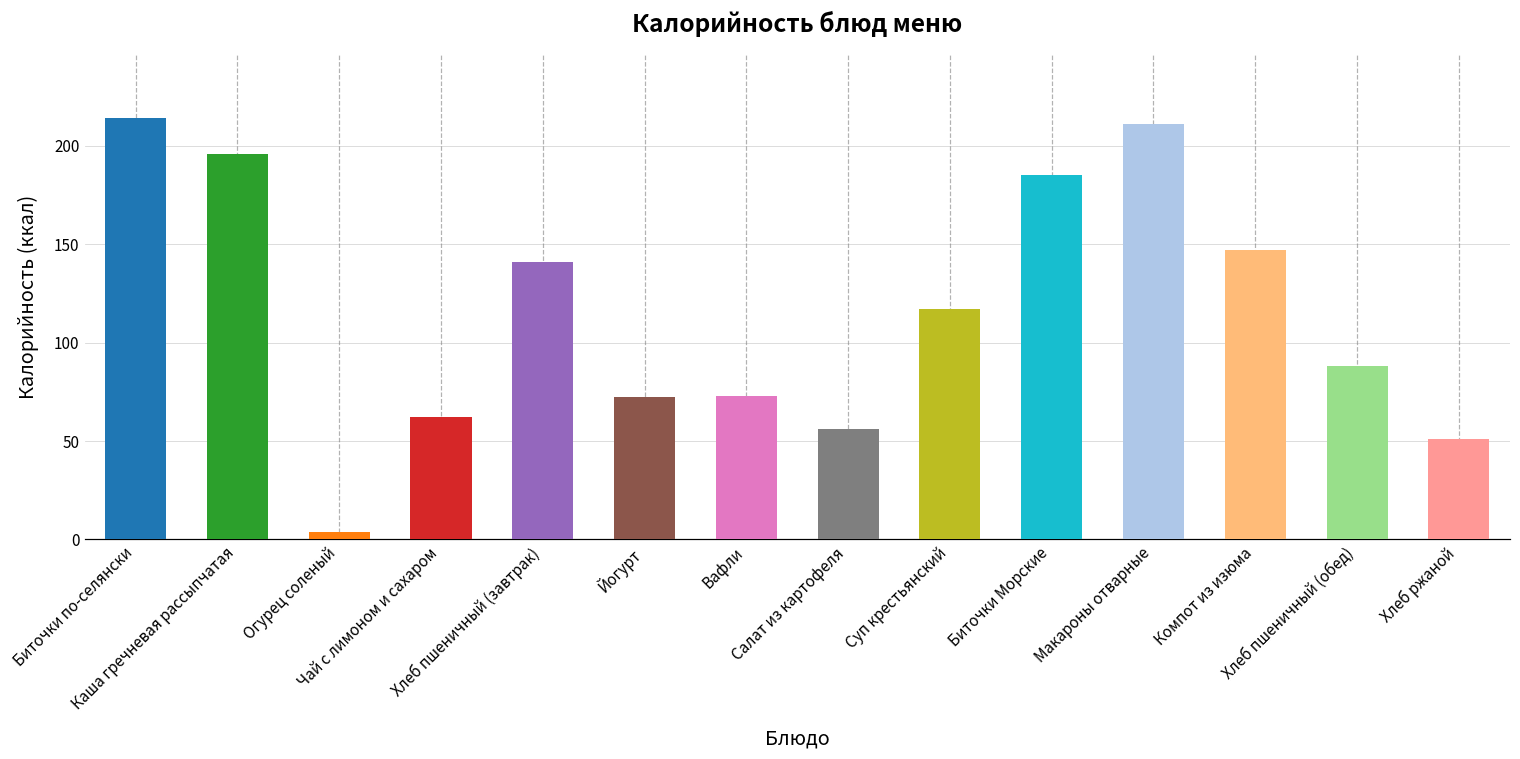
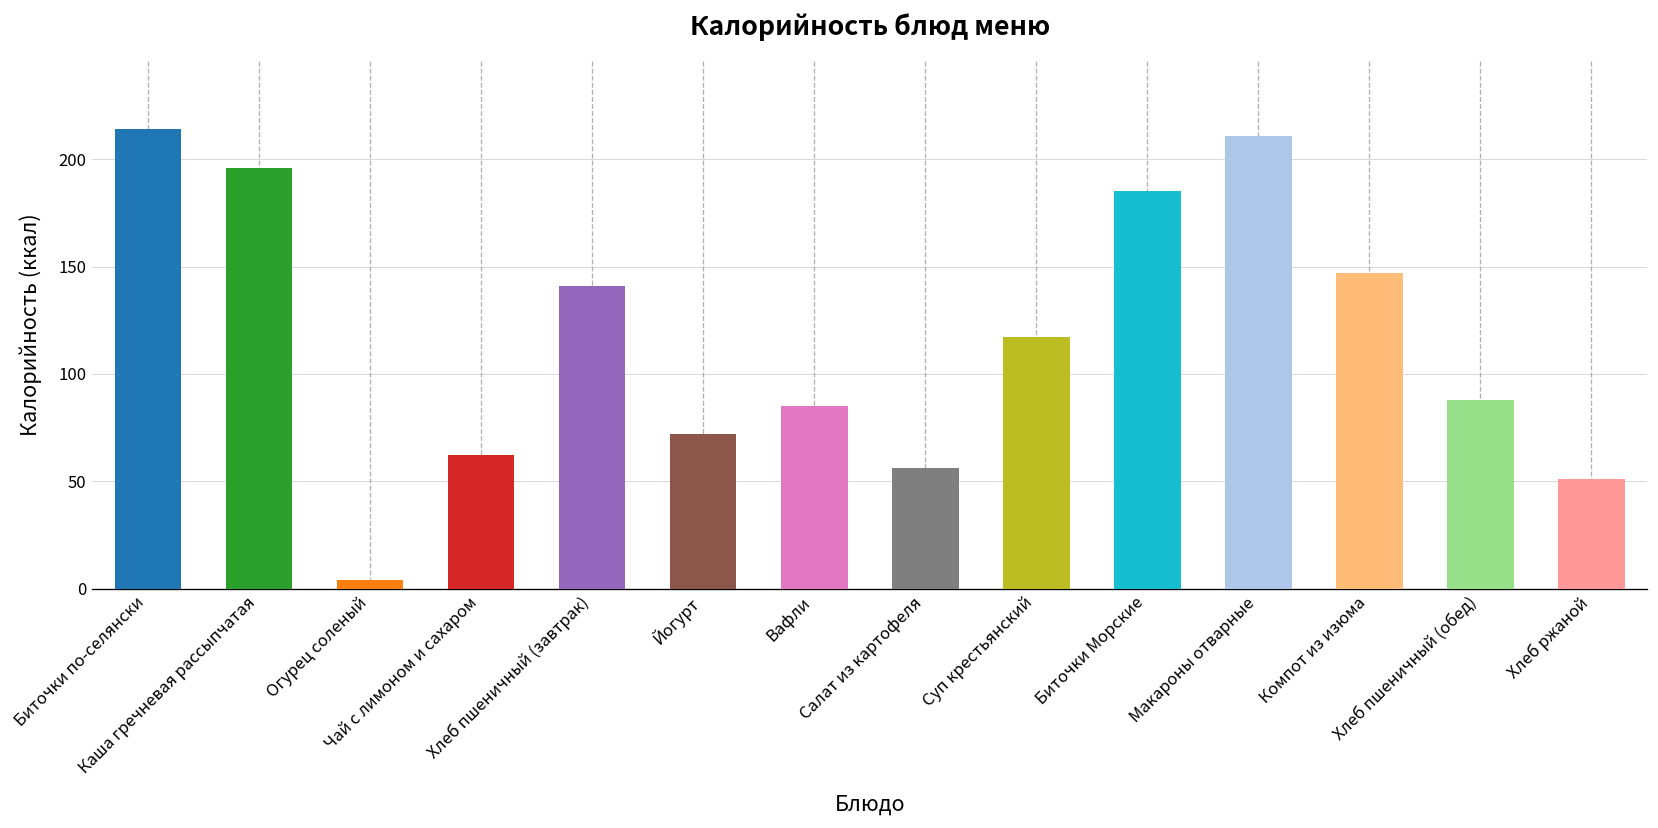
Вафли: 73 -> 85
